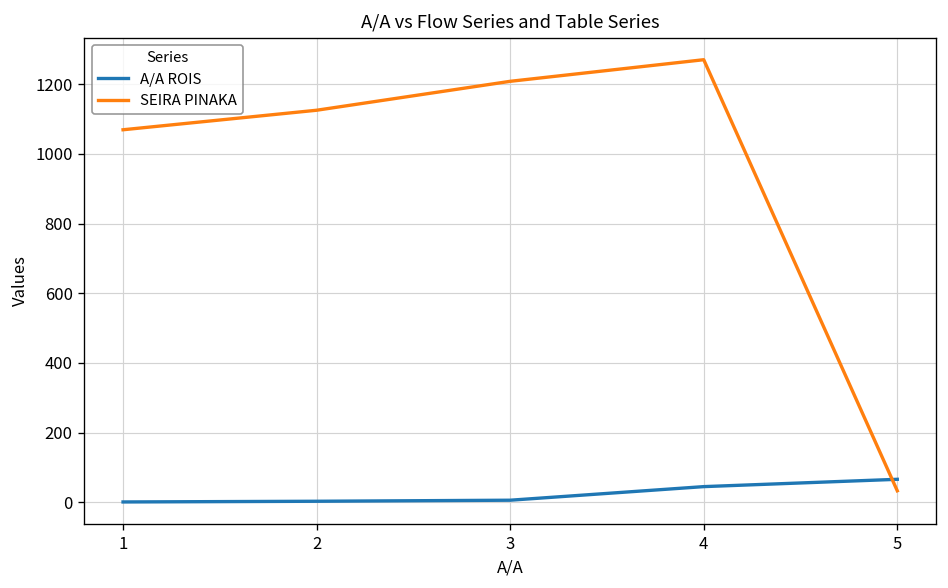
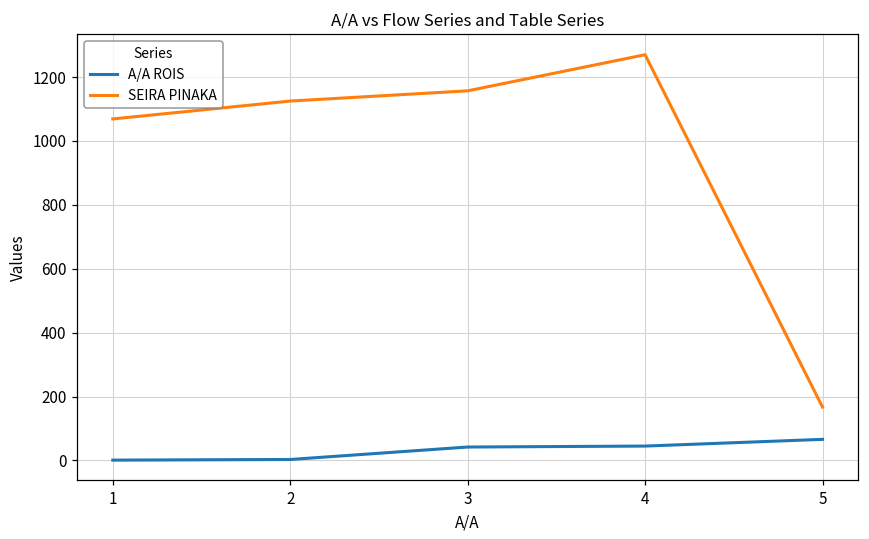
A/A ROIS, 3: 10 -> 40
SEIRA PINAKA, 3: 1210 -> 1160
SEIRA PINAKA, 5: 30 -> 170
